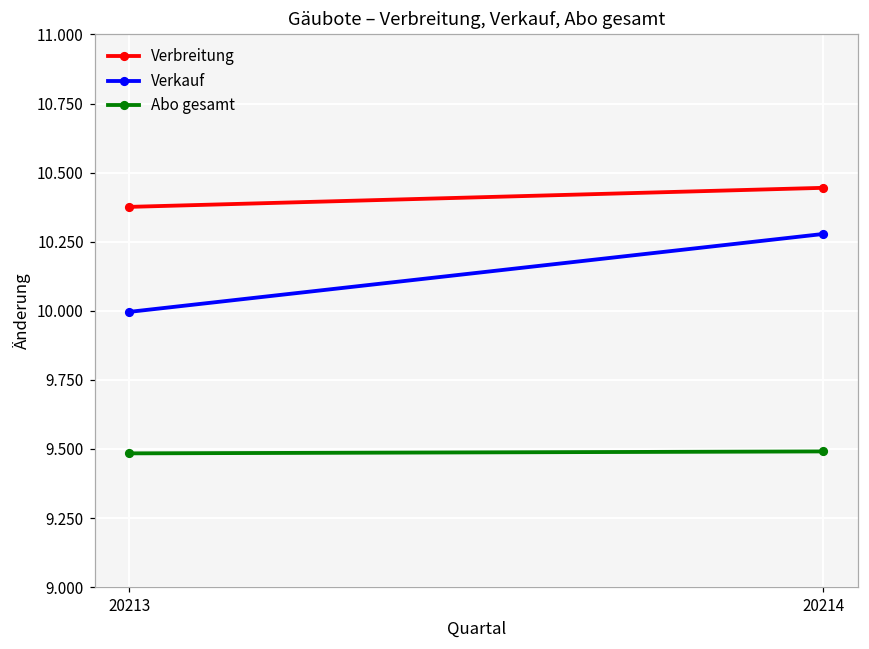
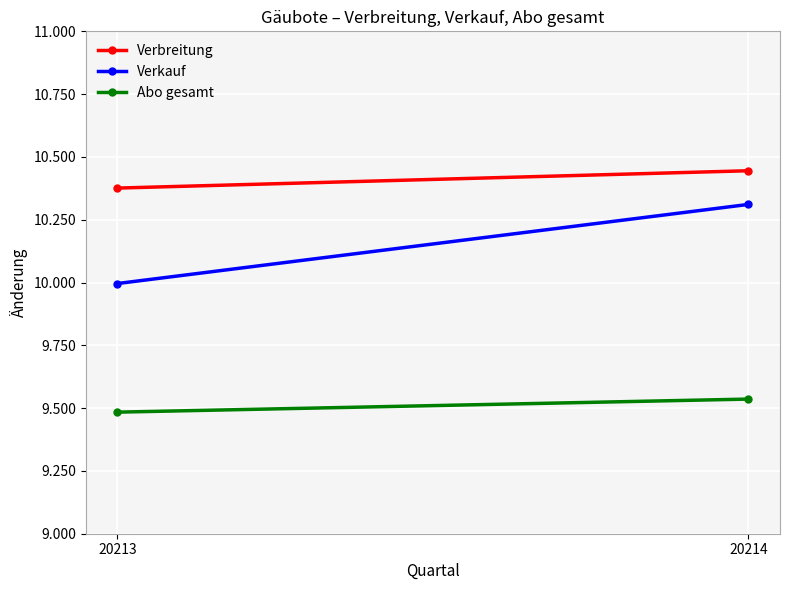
Verkauf, 20214: 10.28 -> 10.31
Abo gesamt, 20214: 9.49 -> 9.54
